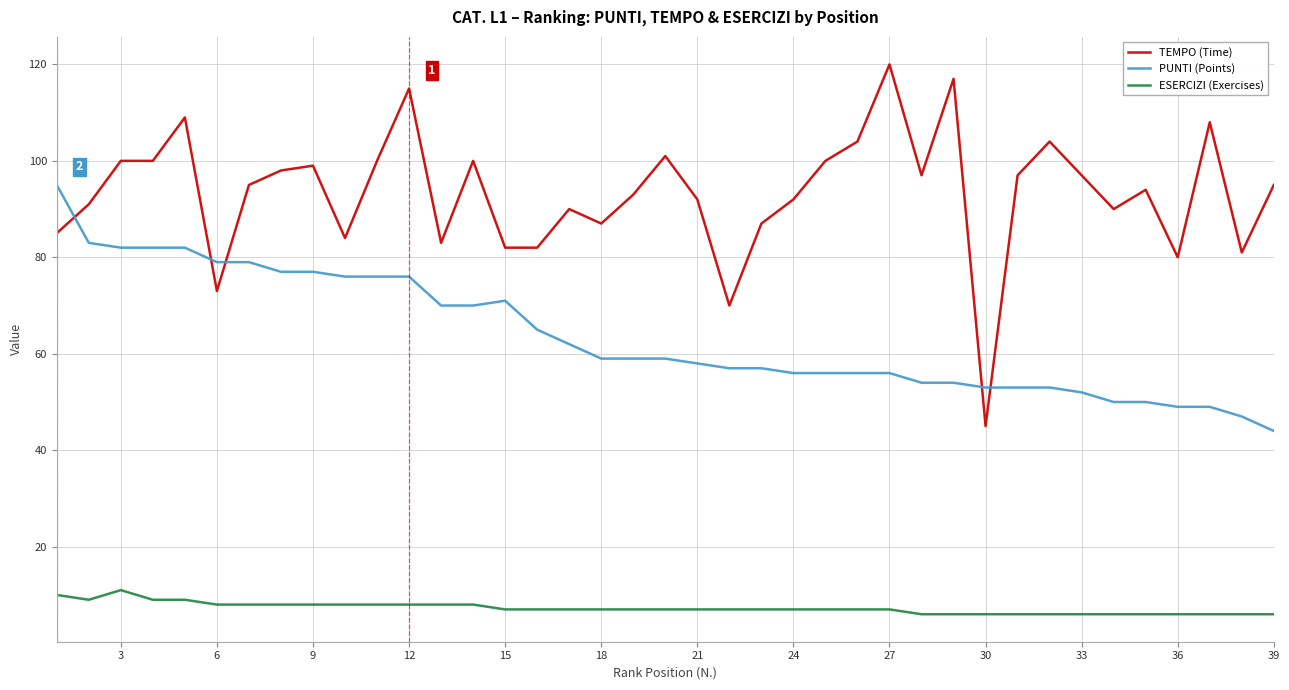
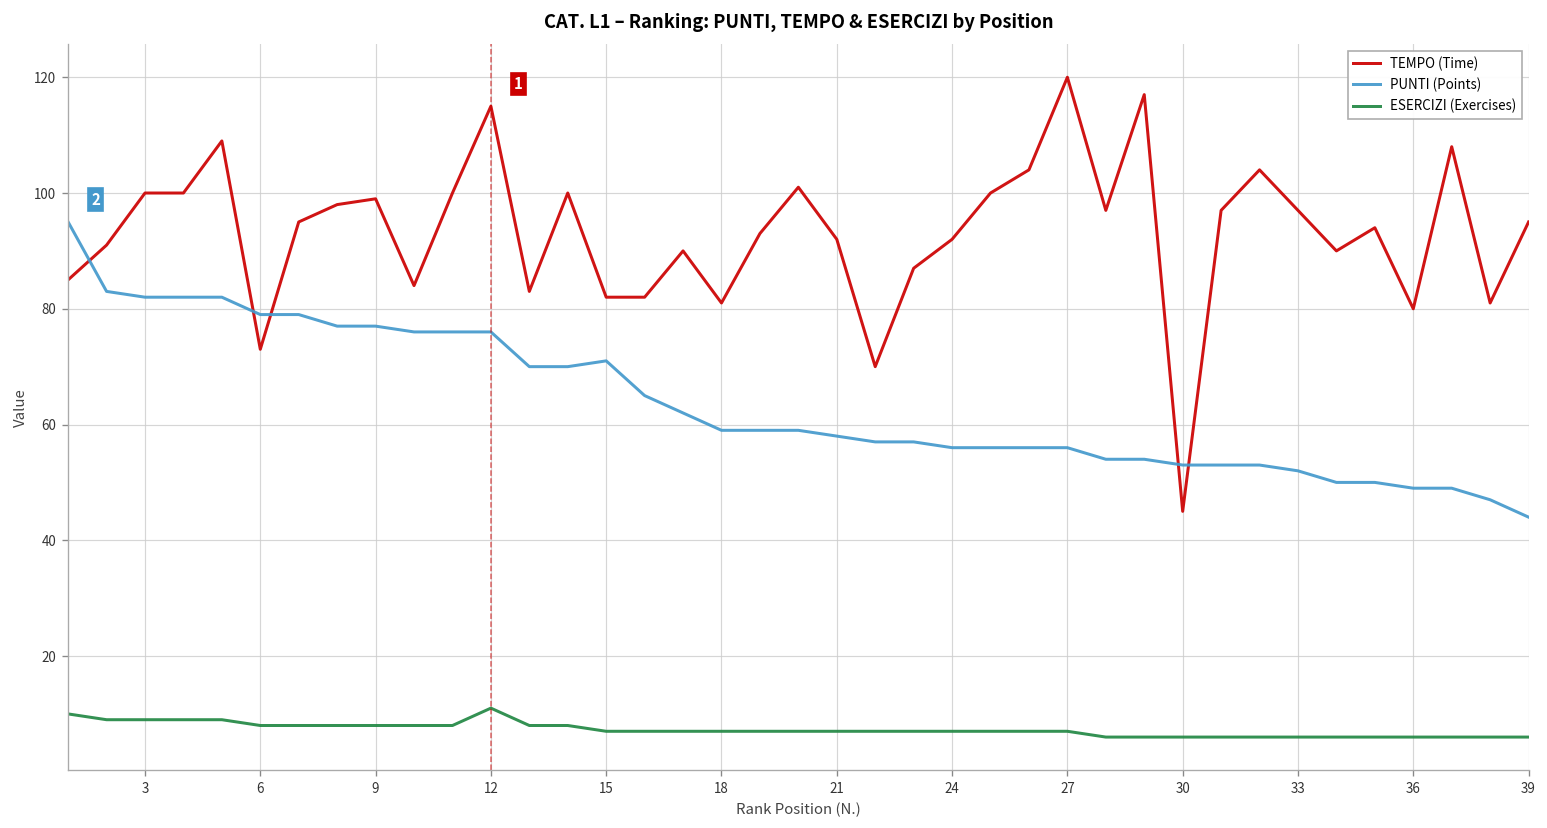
ESERCIZI (Exercises), 3: 11 -> 9
ESERCIZI (Exercises), 12: 8 -> 11
TEMPO (Time), 18: 87 -> 81
